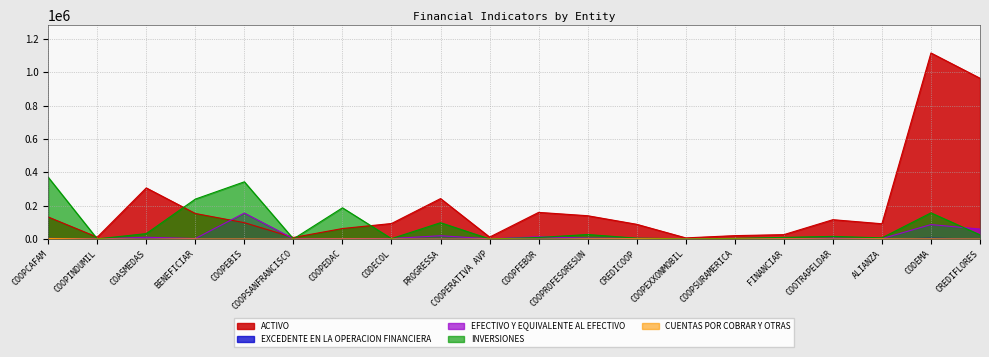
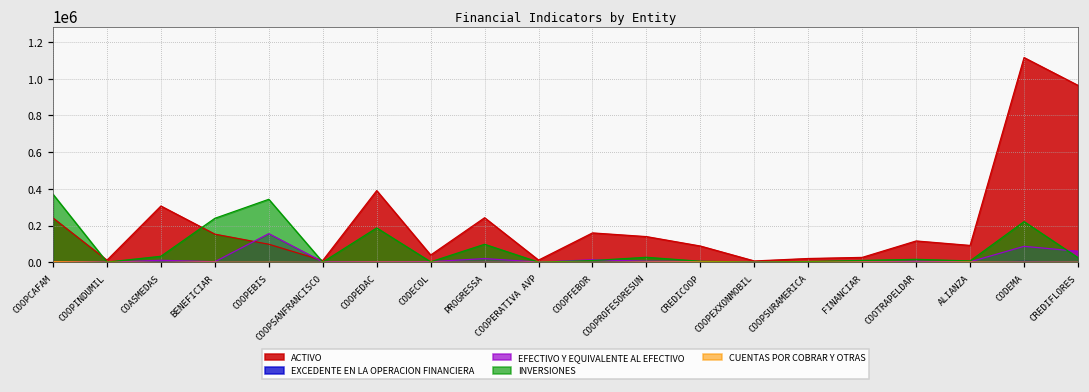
ACTIVO, COOPCAFAM: 130000 -> 240000
ACTIVO, COOPEDAC: 60000 -> 390000
ACTIVO, CODECOL: 90000 -> 40000
INVERSIONES, CODEMA: 160000 -> 220000
